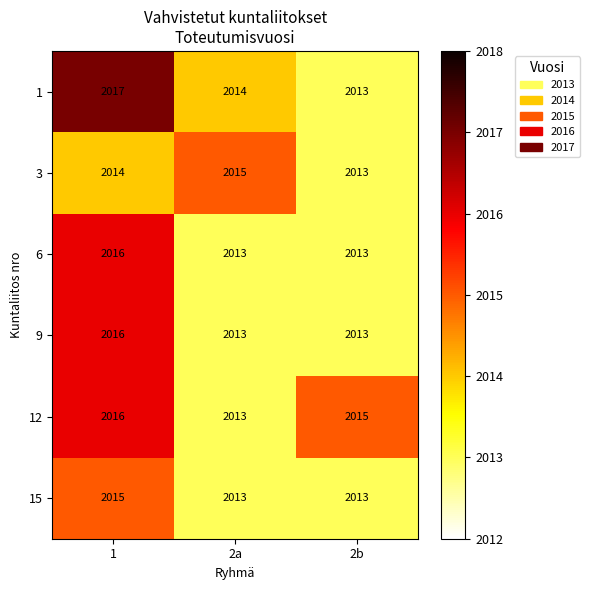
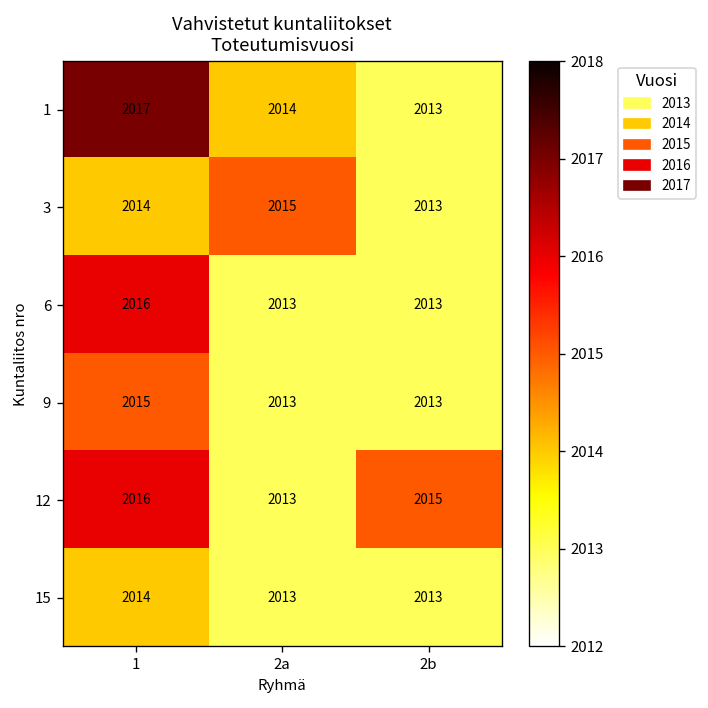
9, 1: 2016 -> 2015
15, 1: 2015 -> 2014
